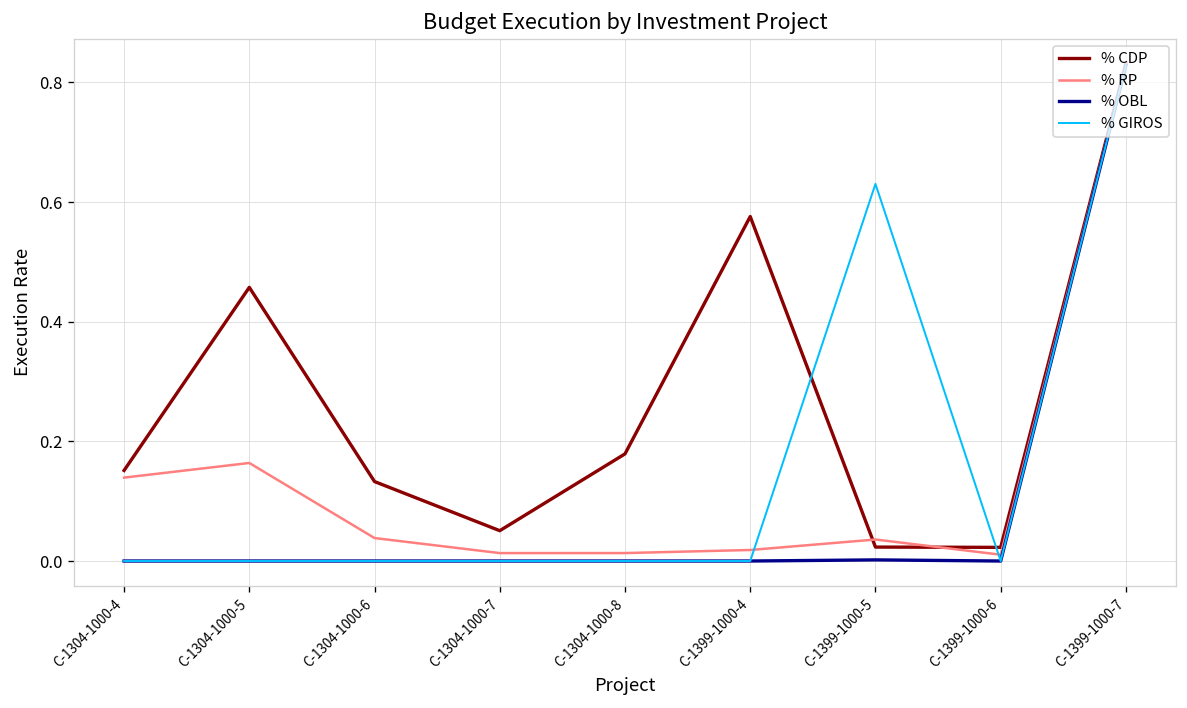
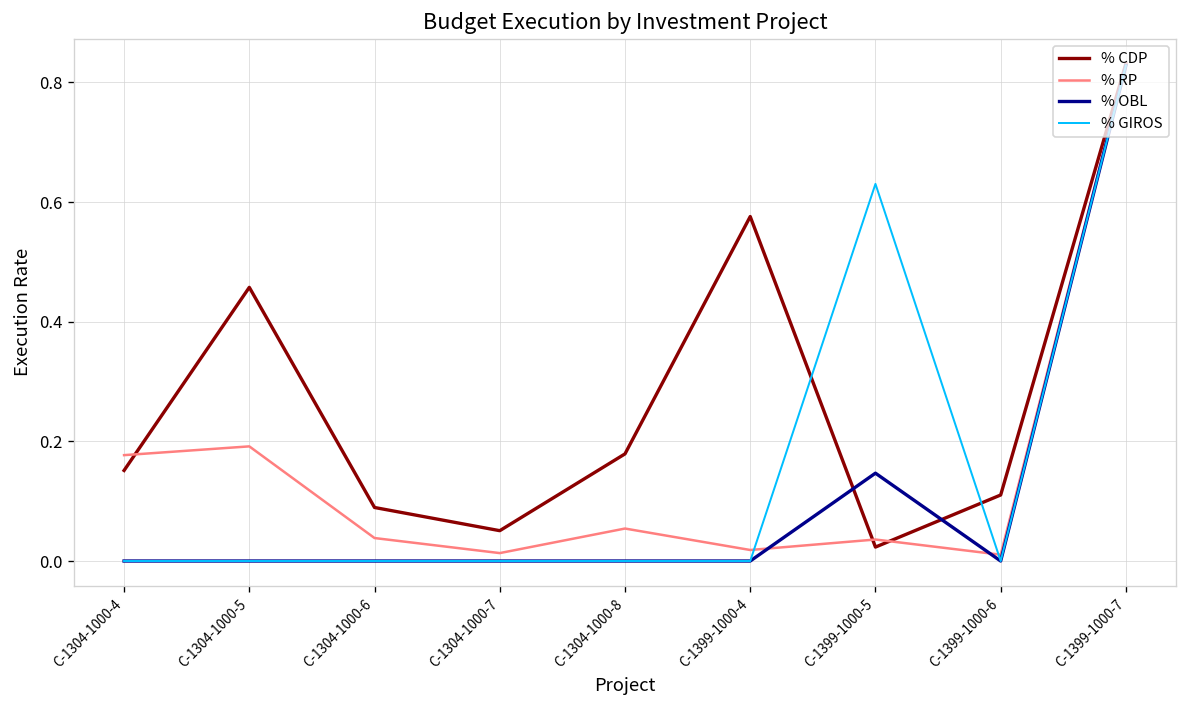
% RP, C-1304-1000-4: 0.14 -> 0.18
% RP, C-1304-1000-5: 0.16 -> 0.19
% CDP, C-1304-1000-6: 0.13 -> 0.09
% RP, C-1304-1000-8: 0.01 -> 0.05
% OBL, C-1399-1000-5: 0.00 -> 0.15
% CDP, C-1399-1000-6: 0.02 -> 0.11
